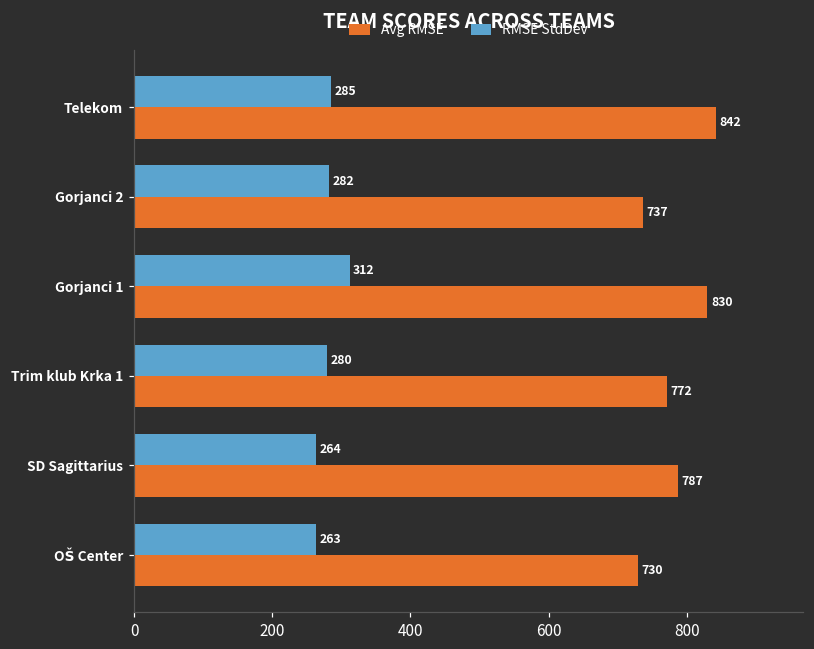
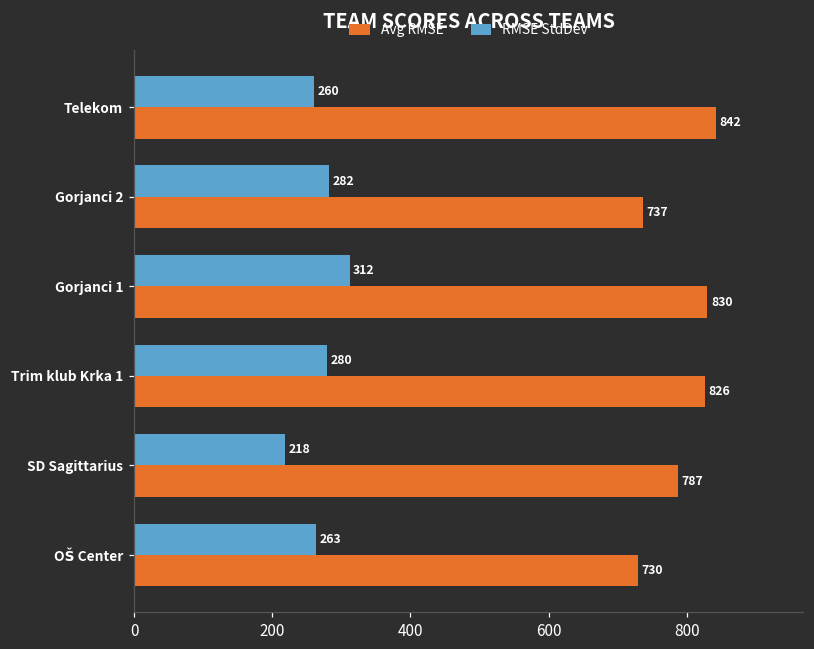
RMSE StdDev, Telekom: 285 -> 260
Avg RMSE, Trim klub Krka 1: 772 -> 826
RMSE StdDev, SD Sagittarius: 264 -> 218
